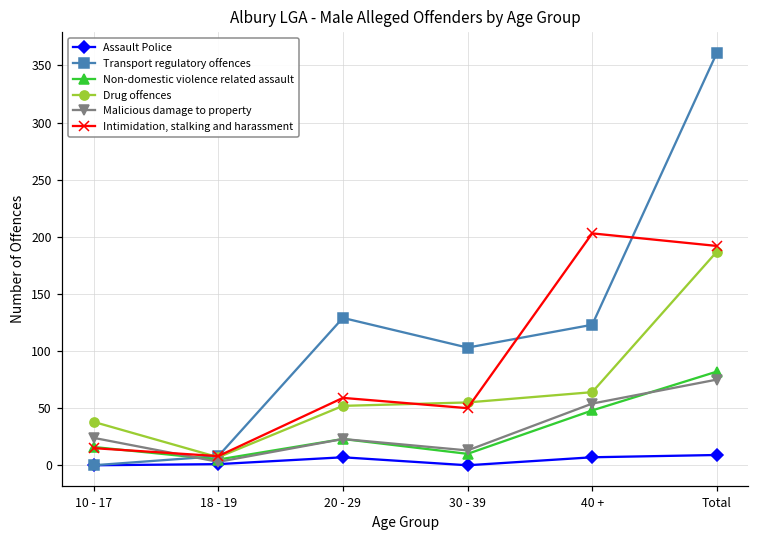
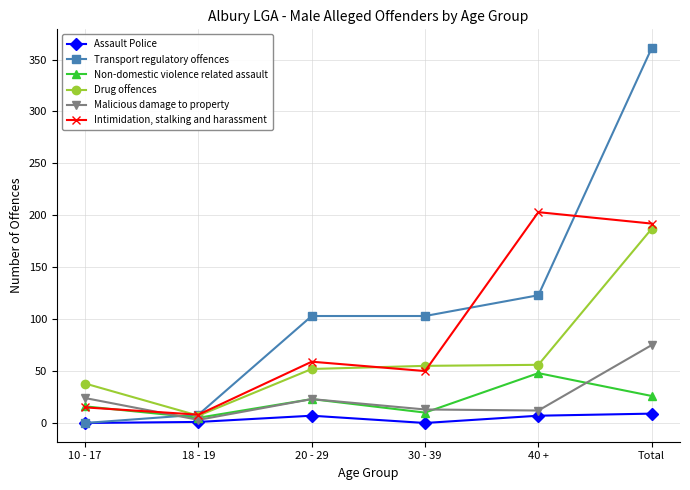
Transport regulatory offences, 20 - 29: 129 -> 103
Drug offences, 40 +: 64 -> 56
Malicious damage to property, 40 +: 54 -> 12
Non-domestic violence related assault, Total: 82 -> 26
